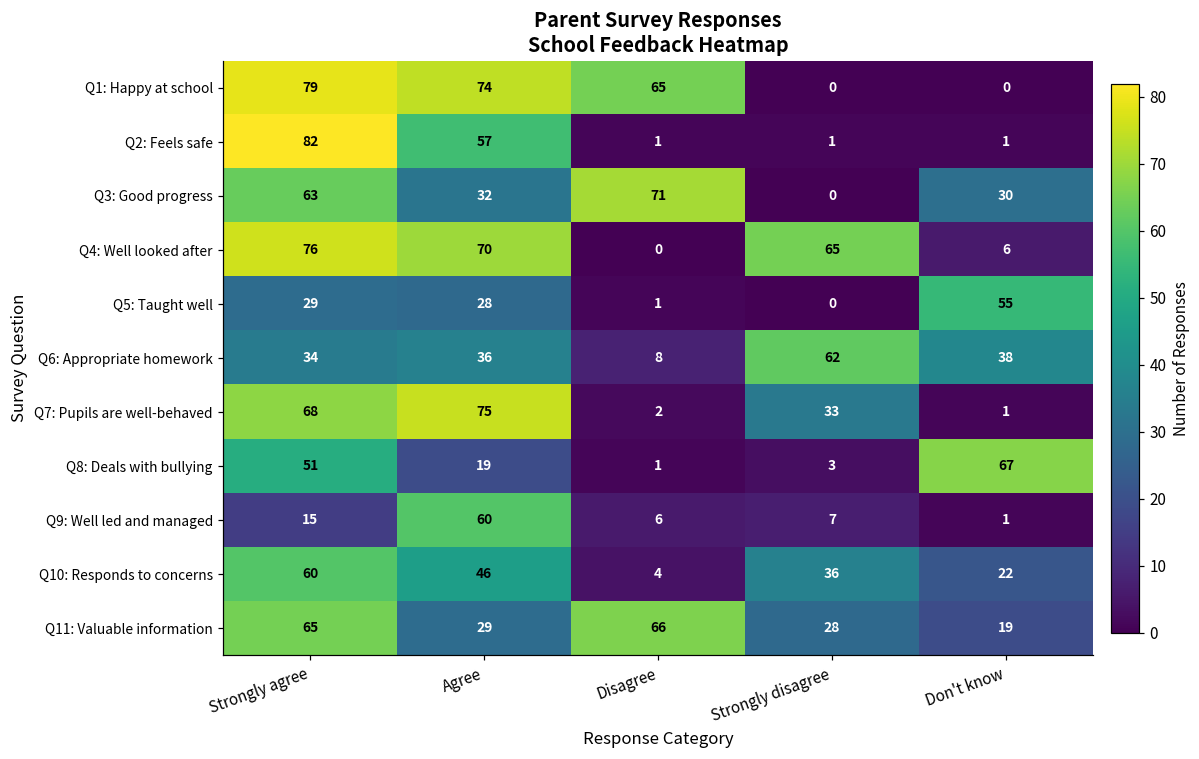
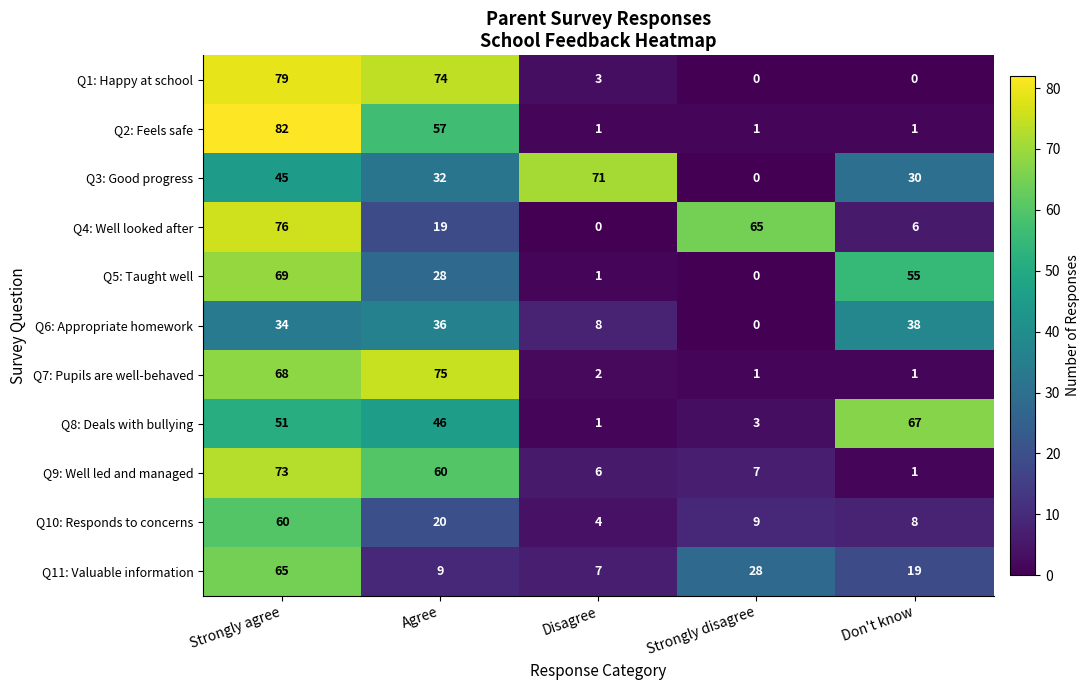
Q1: Happy at school, Disagree: 65 -> 3
Q3: Good progress, Strongly agree: 63 -> 45
Q4: Well looked after, Agree: 70 -> 19
Q5: Taught well, Strongly agree: 29 -> 69
Q6: Appropriate homework, Strongly disagree: 62 -> 0
Q7: Pupils are well-behaved, Strongly disagree: 33 -> 1
Q8: Deals with bullying, Agree: 19 -> 46
Q9: Well led and managed, Strongly agree: 15 -> 73
Q10: Responds to concerns, Agree: 46 -> 20
Q10: Responds to concerns, Strongly disagree: 36 -> 9
Q10: Responds to concerns, Don't know: 22 -> 8
Q11: Valuable information, Agree: 29 -> 9
Q11: Valuable information, Disagree: 66 -> 7
